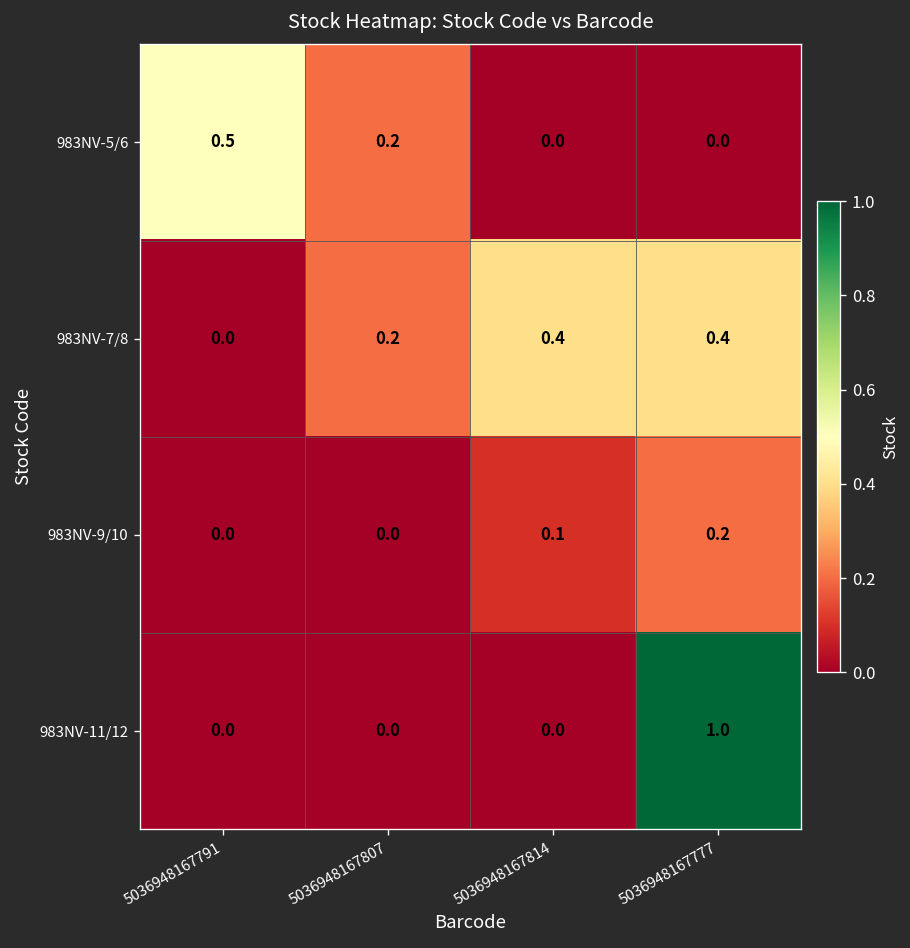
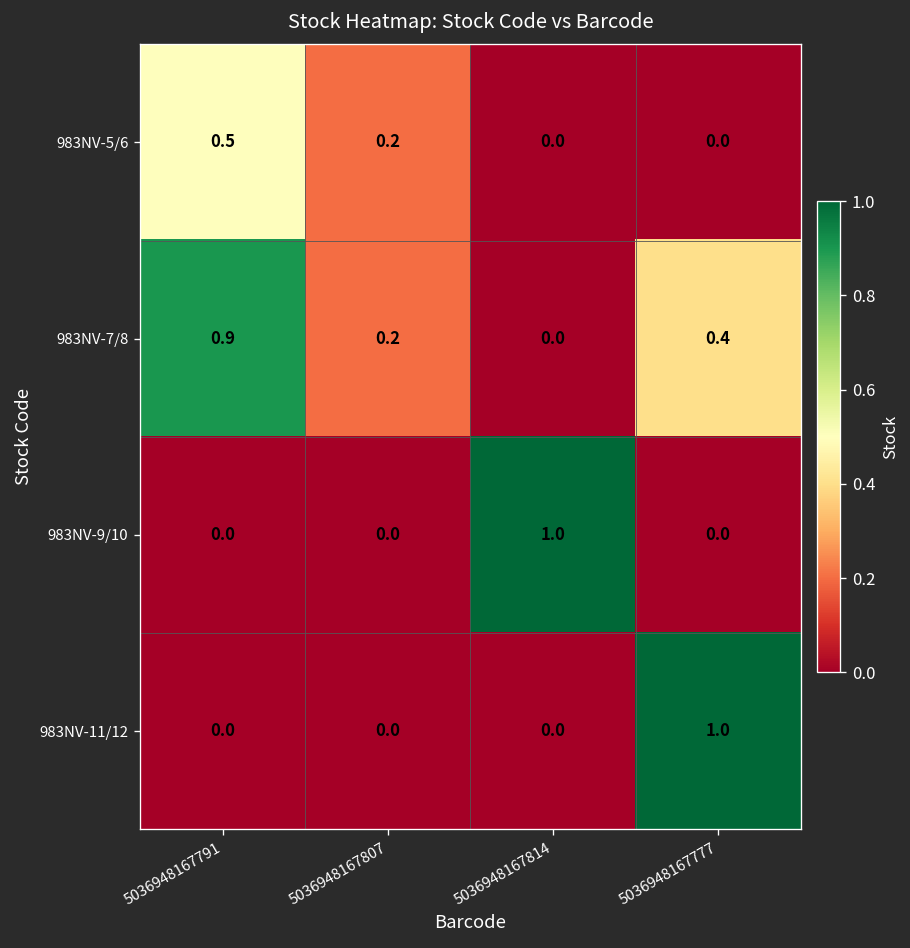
983NV-7/8, 5036948167791: 0.0 -> 0.9
983NV-7/8, 5036948167814: 0.4 -> 0.0
983NV-9/10, 5036948167814: 0.1 -> 1.0
983NV-9/10, 5036948167777: 0.2 -> 0.0
